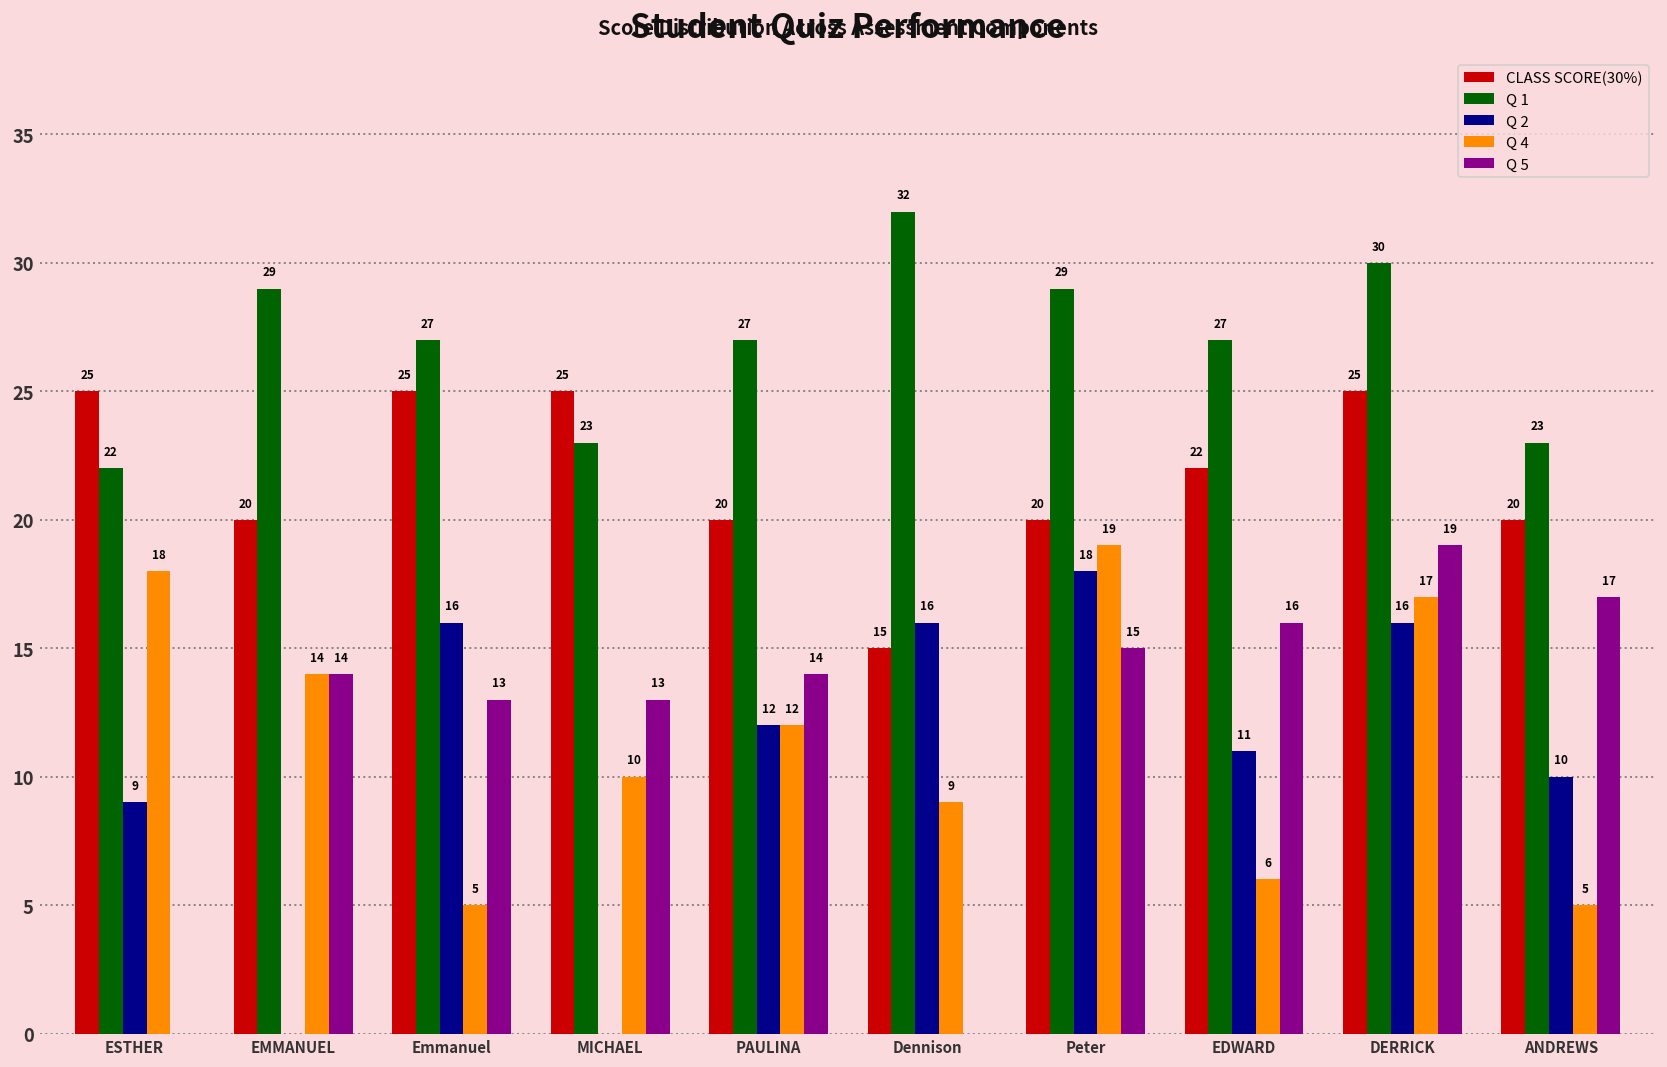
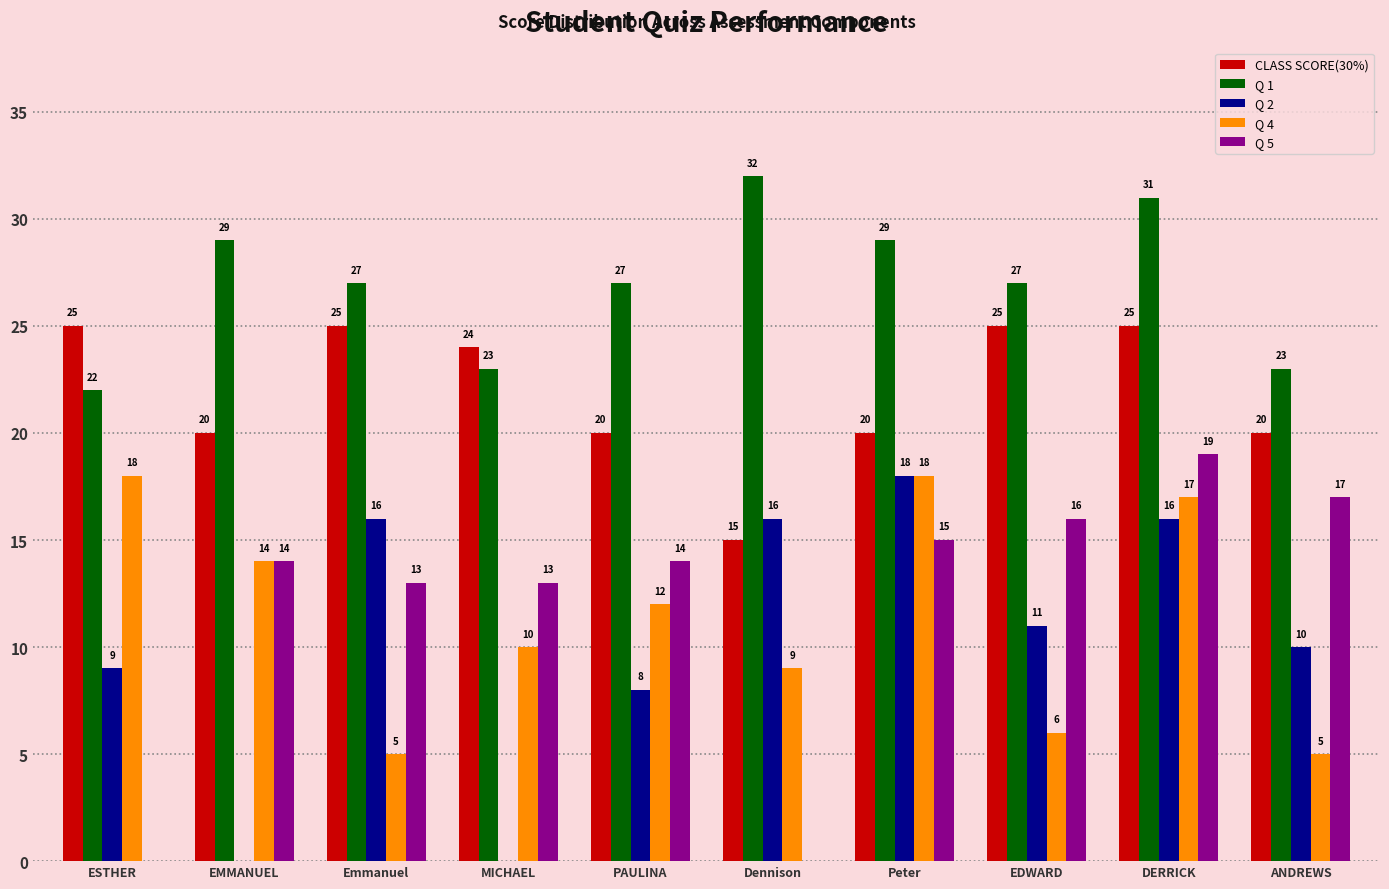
CLASS SCORE(30%), MICHAEL: 25 -> 24
Q 2, PAULINA: 12 -> 8
Q 4, Peter: 19 -> 18
CLASS SCORE(30%), EDWARD: 22 -> 25
Q 1, DERRICK: 30 -> 31
